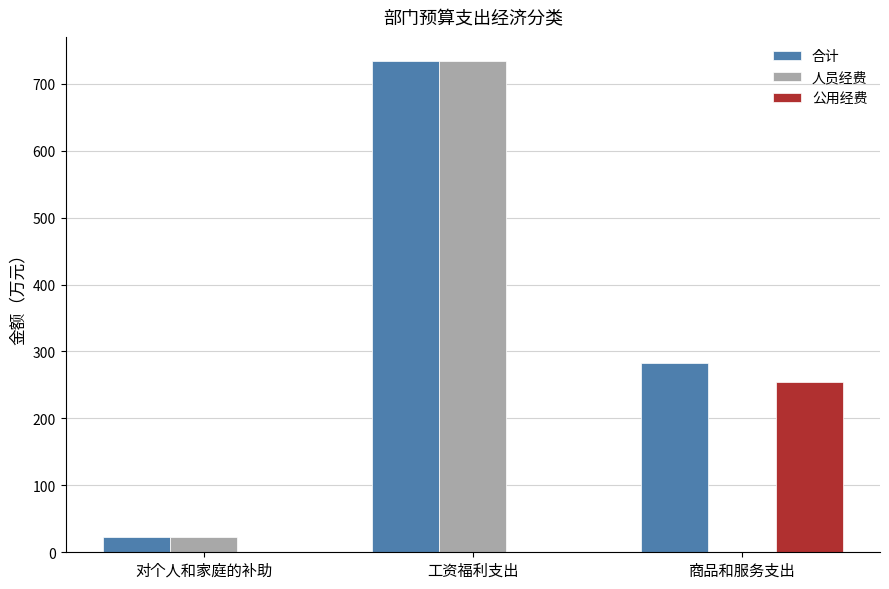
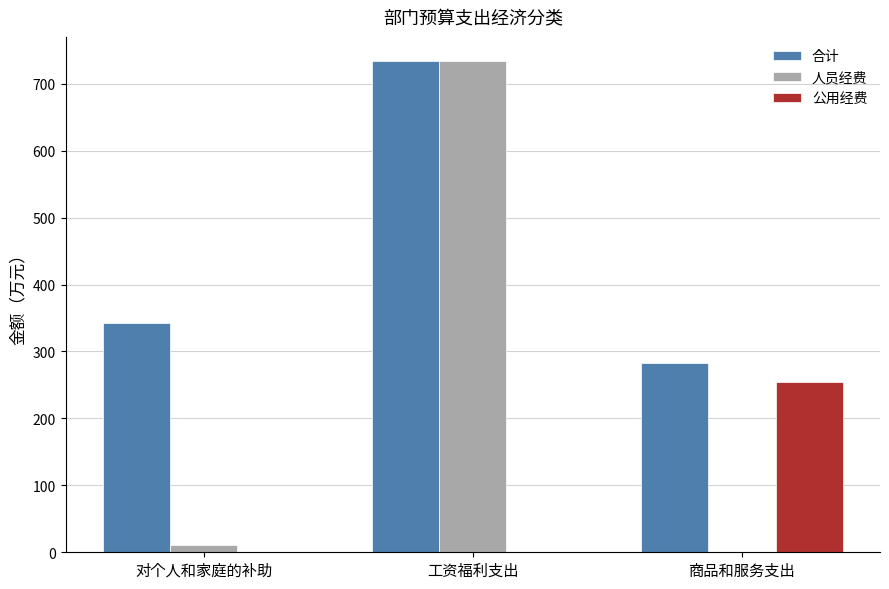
合计, 对个人和家庭的补助: 20 -> 340
人员经费, 对个人和家庭的补助: 20 -> 10
